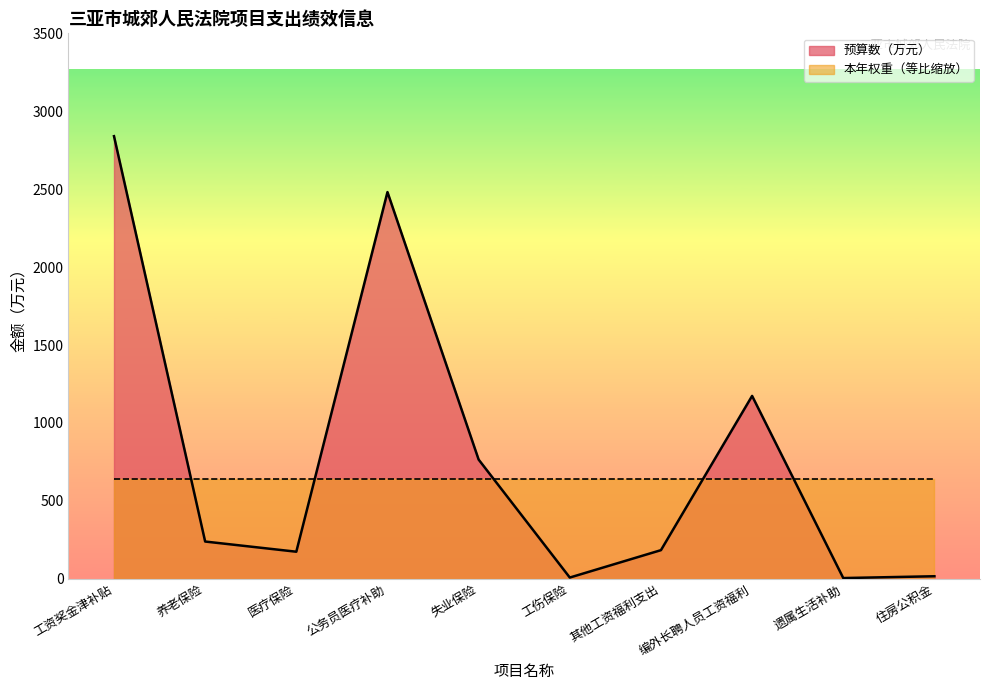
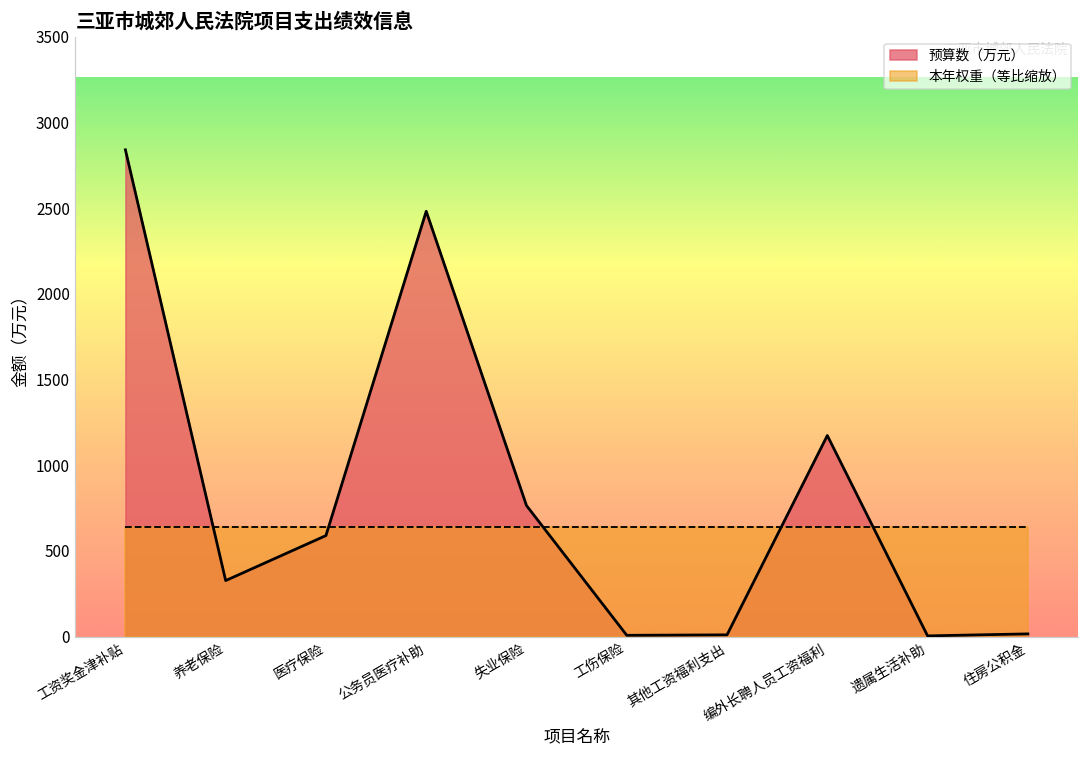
预算数（万元）, 养老保险: 240 -> 330
预算数（万元）, 医疗保险: 170 -> 590
预算数（万元）, 其他工资福利支出: 180 -> 10
